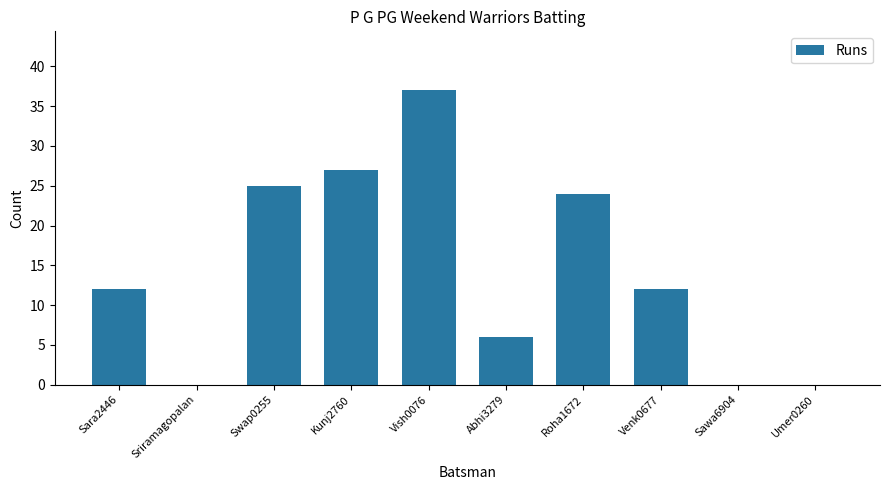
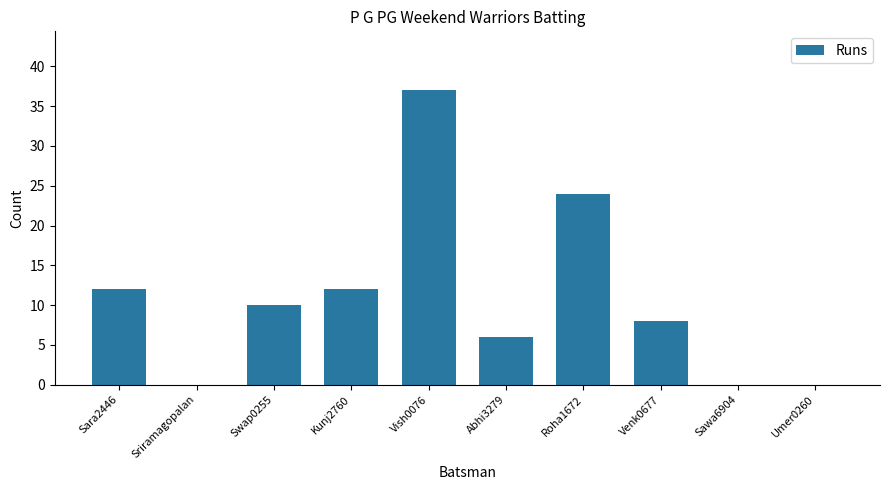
Swap0255: 25 -> 10
Kunj2760: 27 -> 12
Venk0677: 12 -> 8
